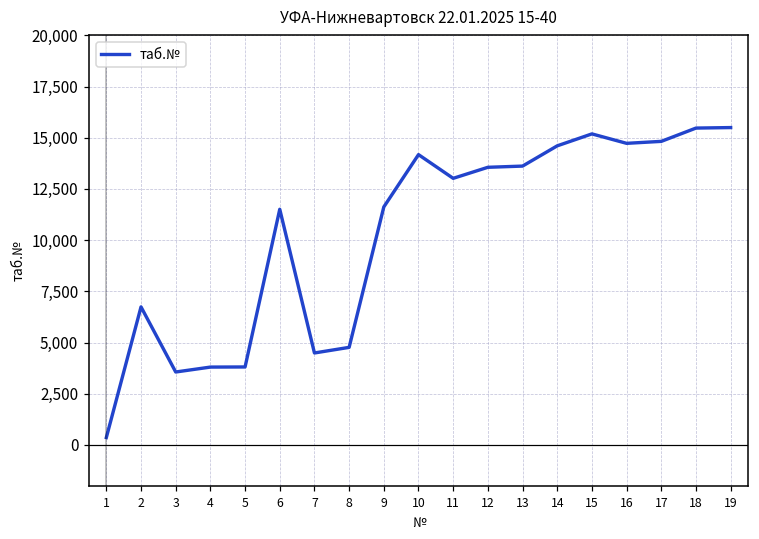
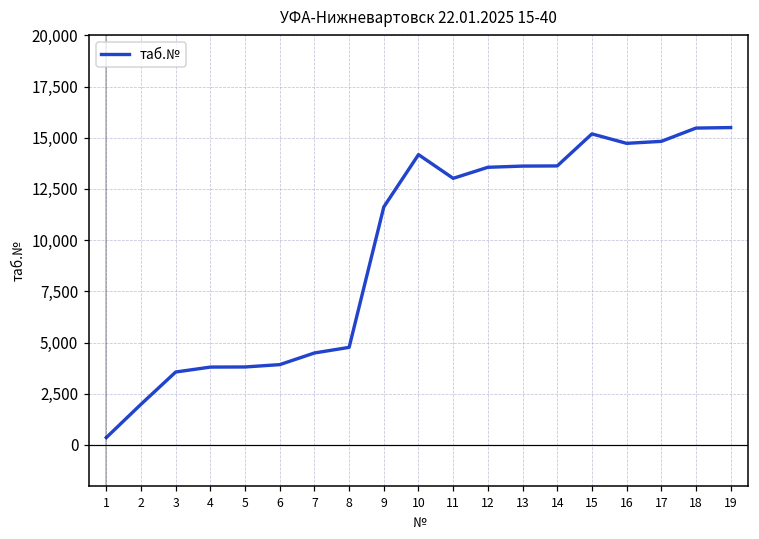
2: 6,700 -> 2,000
6: 11,500 -> 3,900
14: 14,600 -> 13,600
